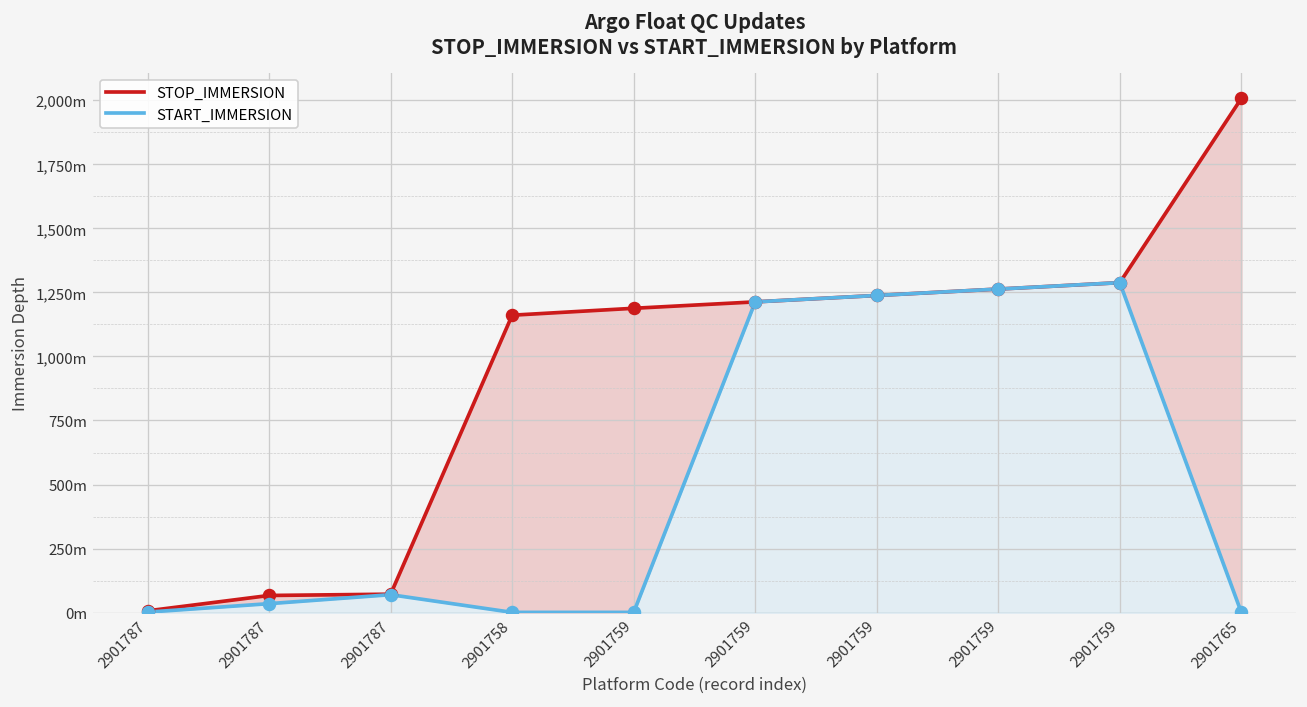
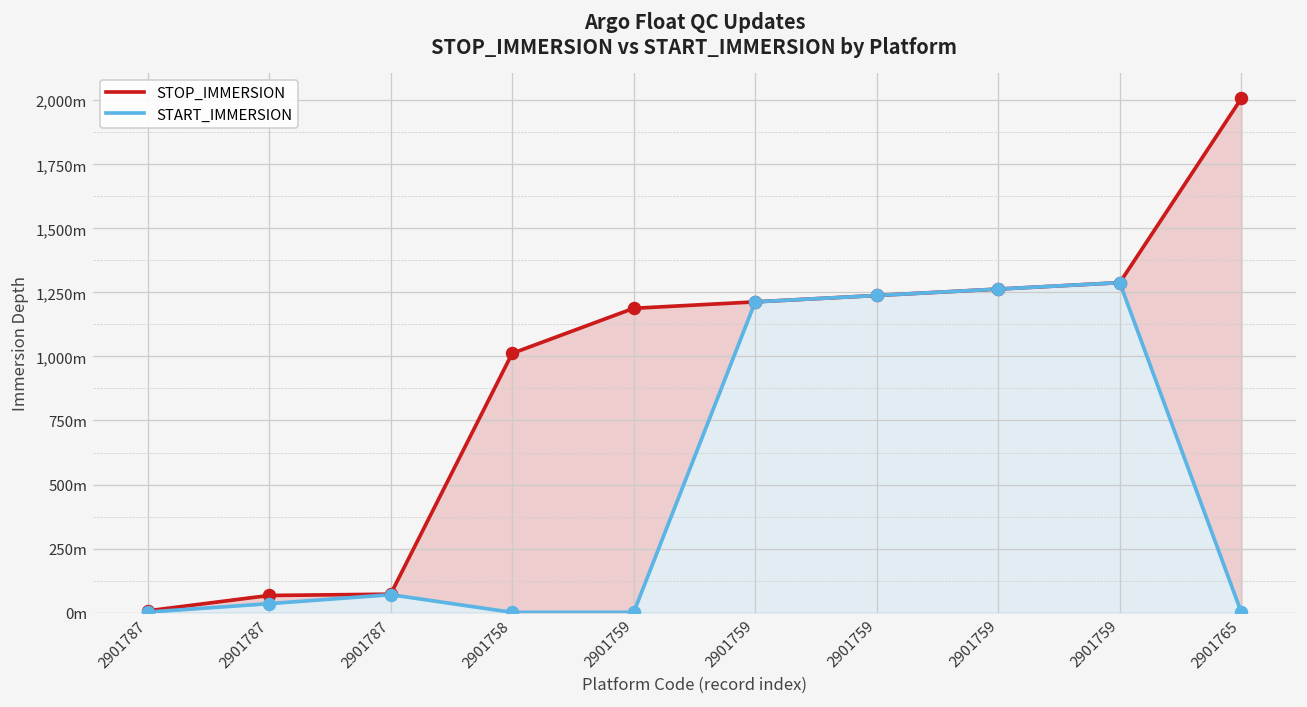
STOP_IMMERSION, 2901758: 1,160m -> 1,010m
